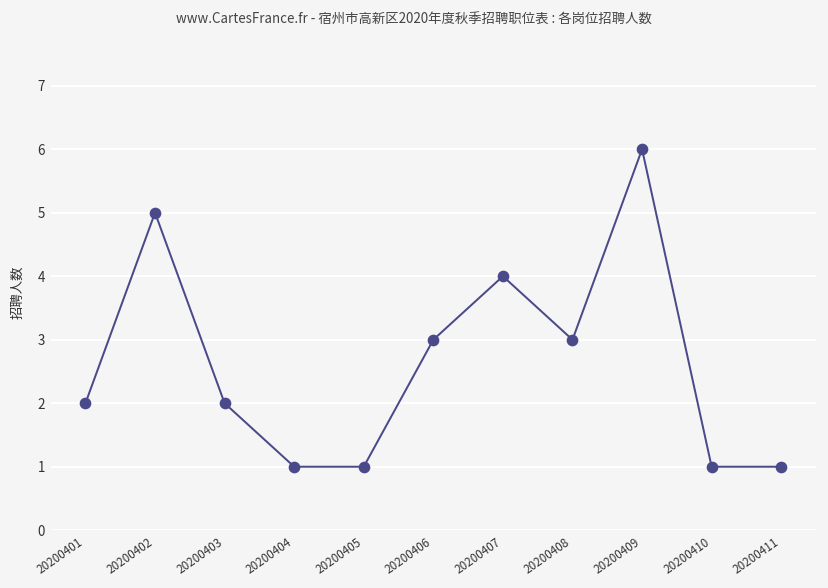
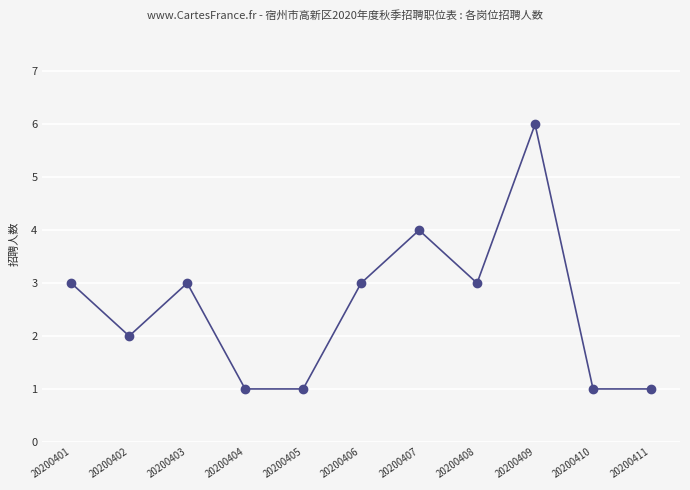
20200401: 2 -> 3
20200402: 5 -> 2
20200403: 2 -> 3
